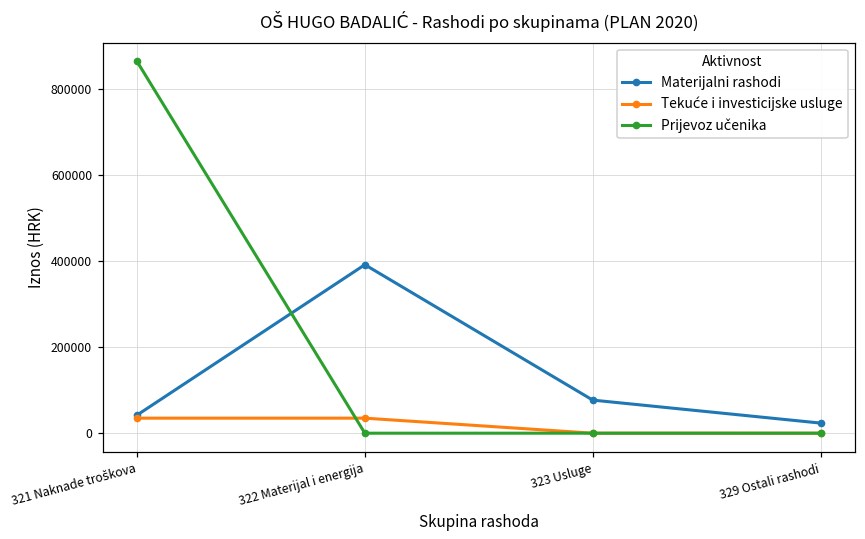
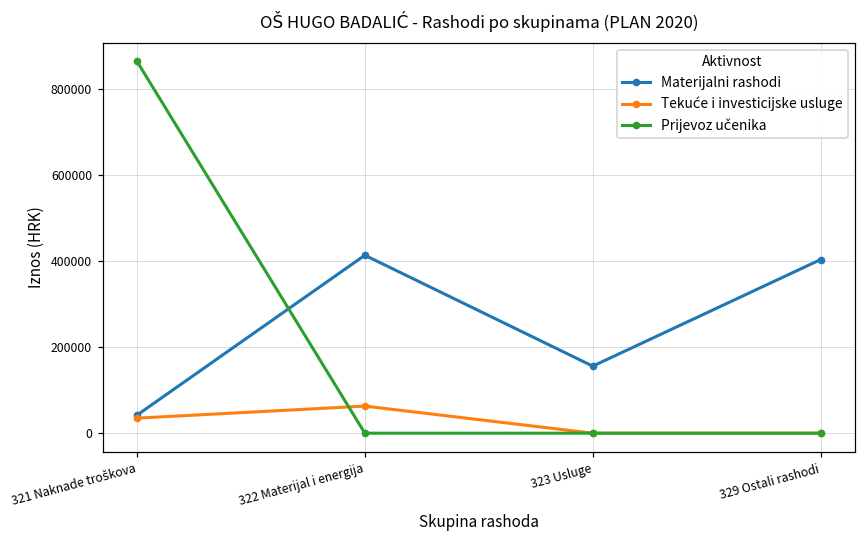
Materijalni rashodi, 322 Materijal i energija: 390000 -> 410000
Tekuće i investicijske usluge, 322 Materijal i energija: 40000 -> 60000
Materijalni rashodi, 323 Usluge: 80000 -> 160000
Materijalni rashodi, 329 Ostali rashodi: 20000 -> 400000
